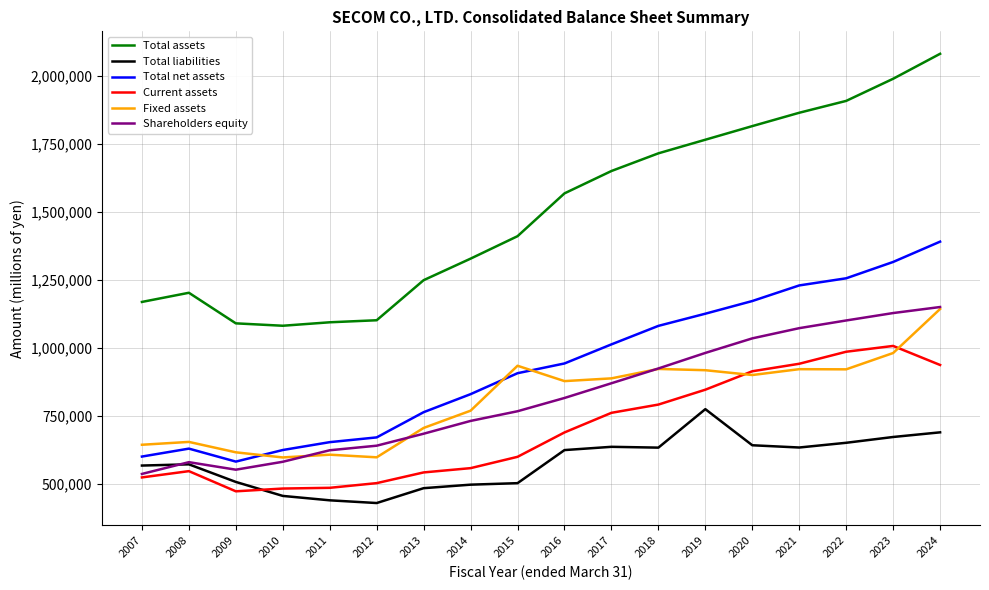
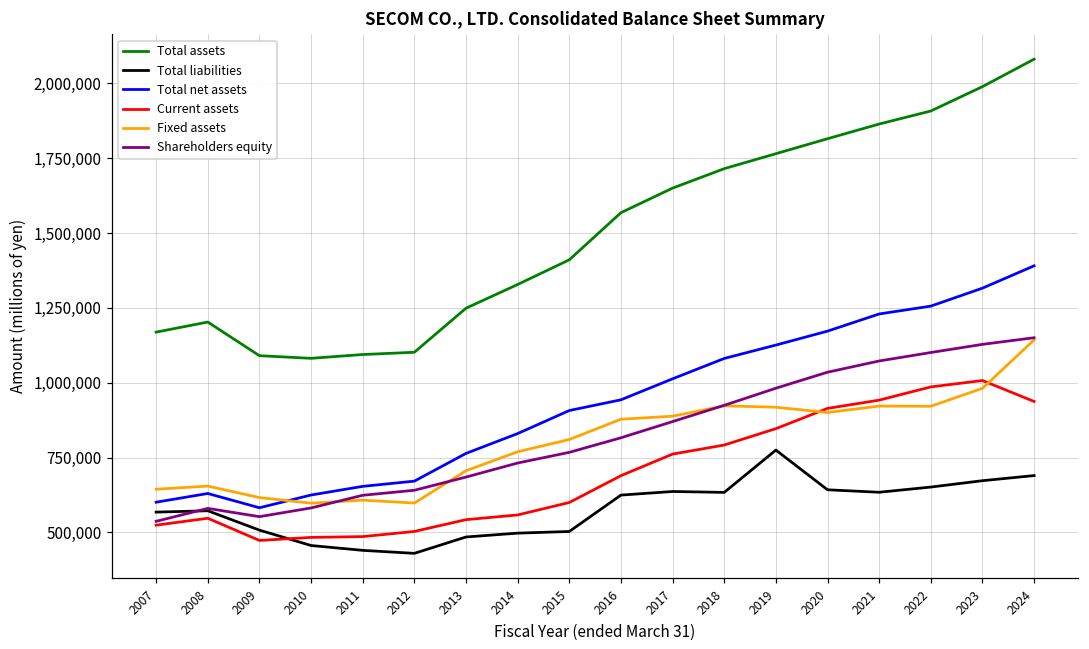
Fixed assets, 2015: 930,000 -> 810,000
